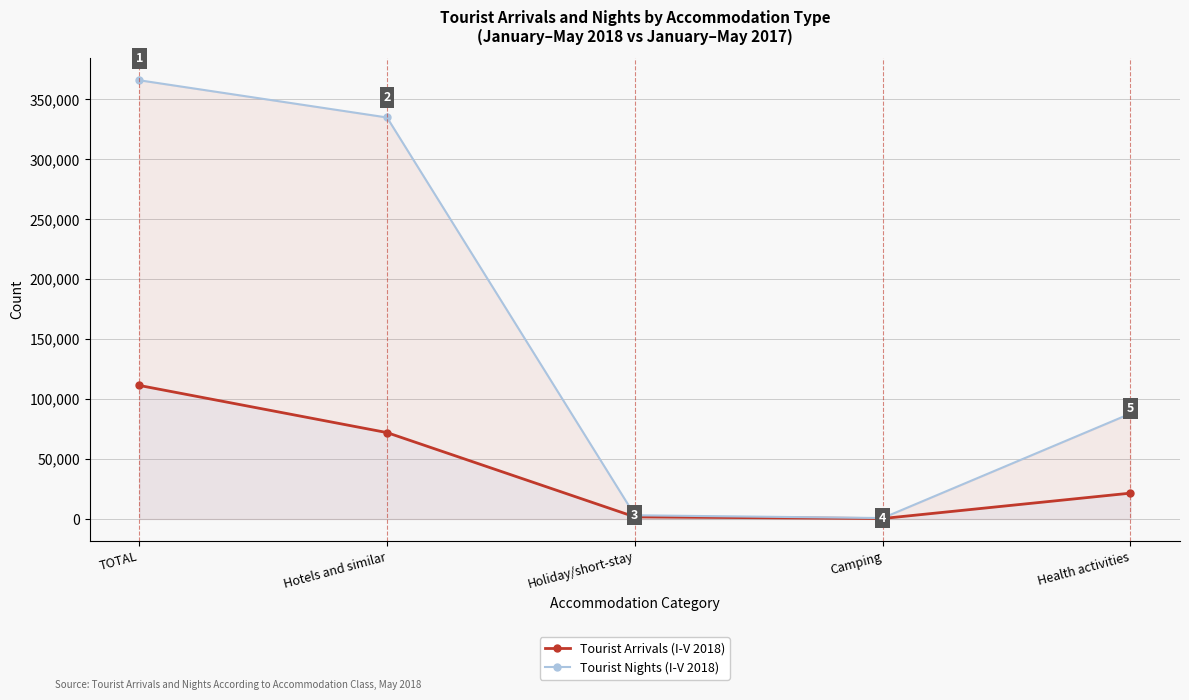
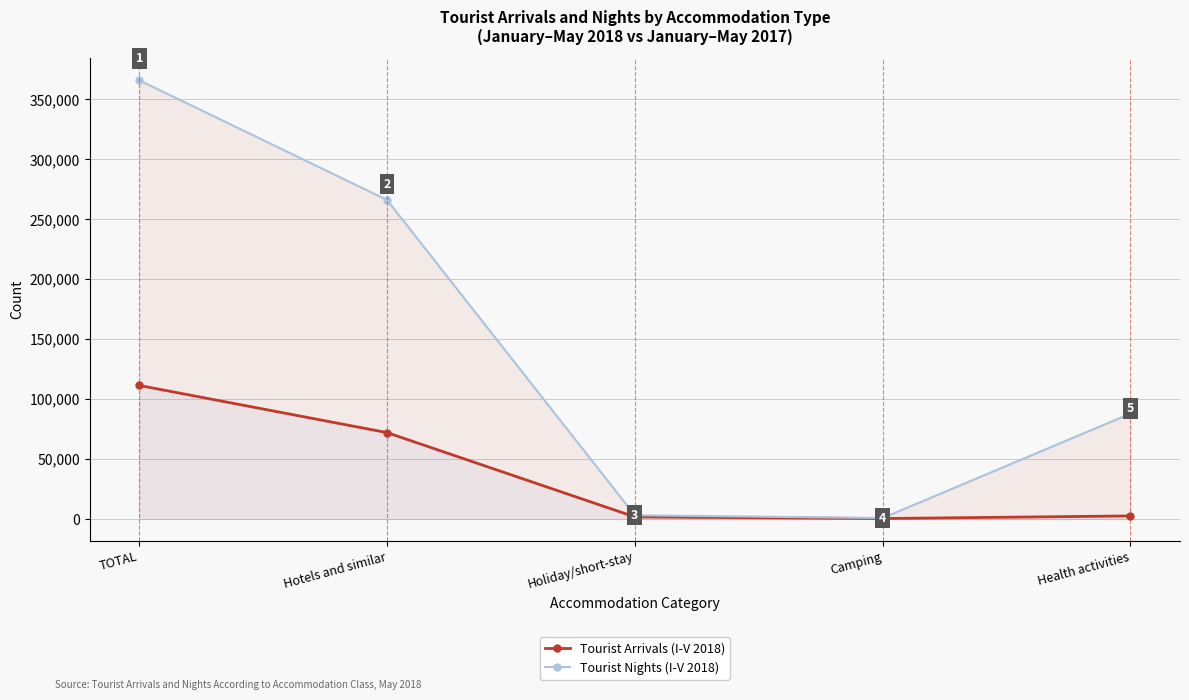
Tourist Nights (I-V 2018), Hotels and similar: 335,000 -> 266,000
Tourist Arrivals (I-V 2018), Health activities: 22,000 -> 3,000
